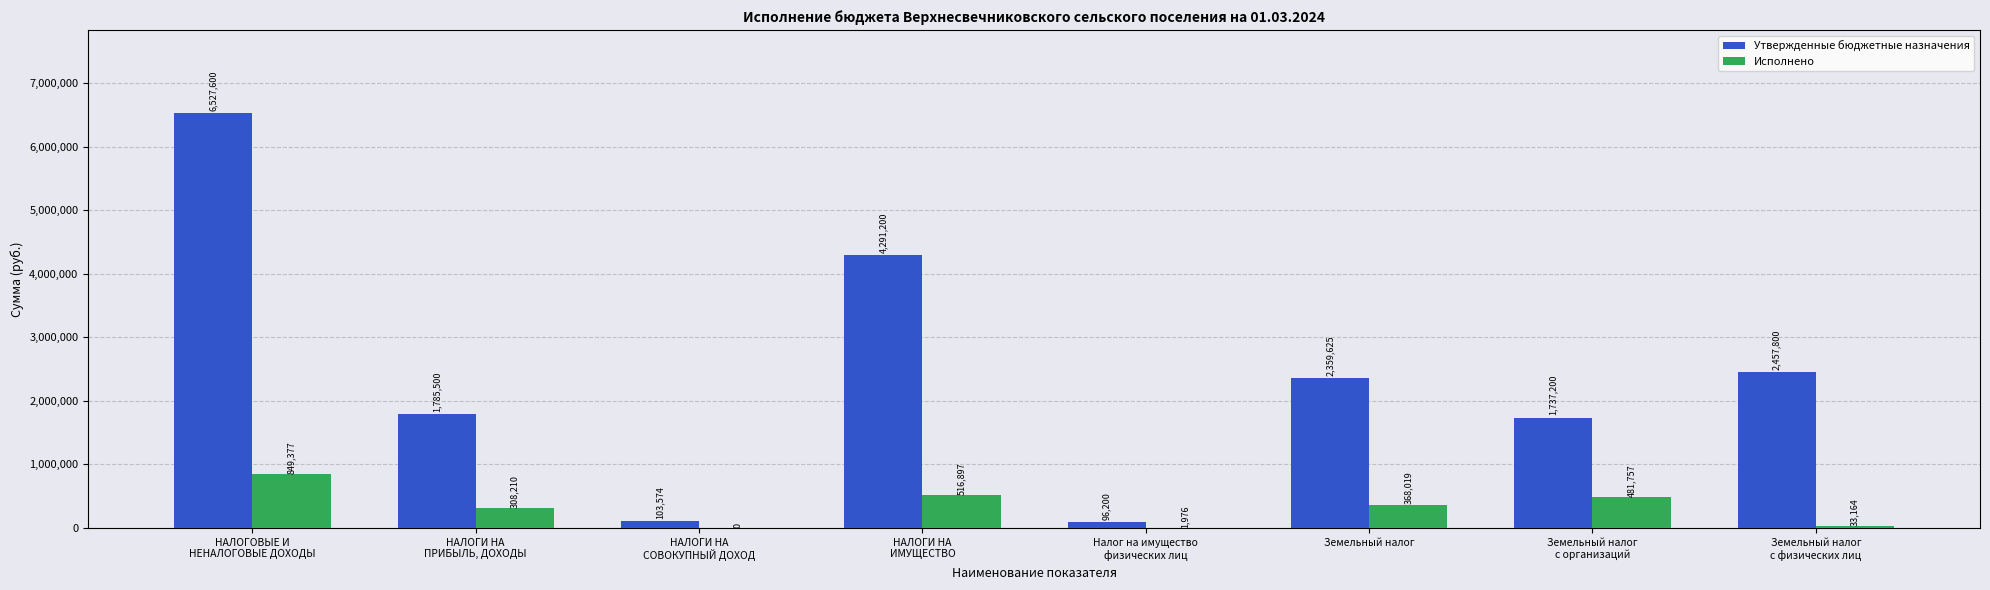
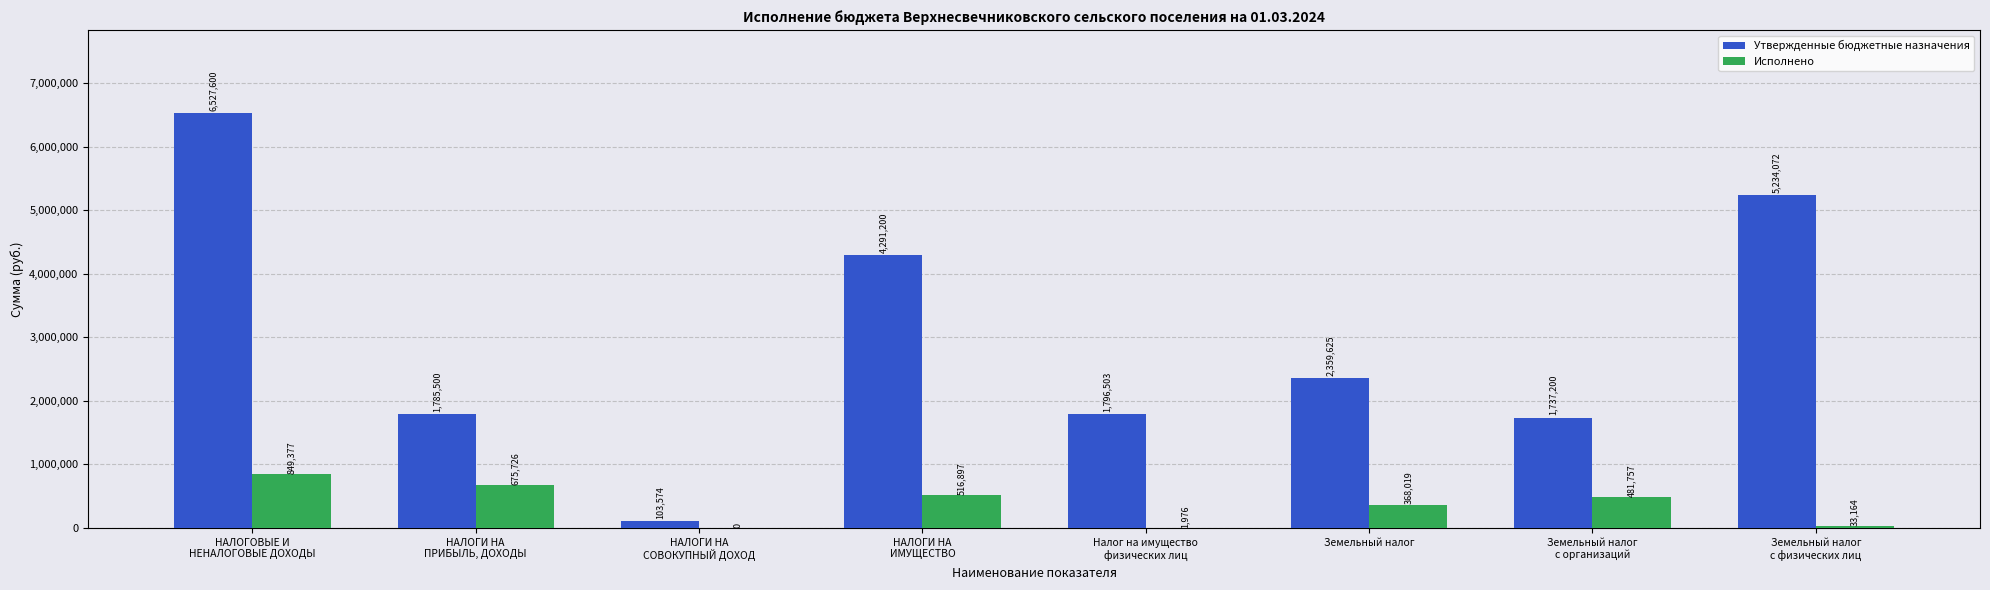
Исполнено, НАЛОГИ НА ПРИБЫЛЬ, ДОХОДЫ: 308,210 -> 675,726
Утвержденные бюджетные назначения, Налог на имущество физических лиц: 96,200 -> 1,796,503
Утвержденные бюджетные назначения, Земельный налог с физических лиц: 2,457,800 -> 5,234,072
